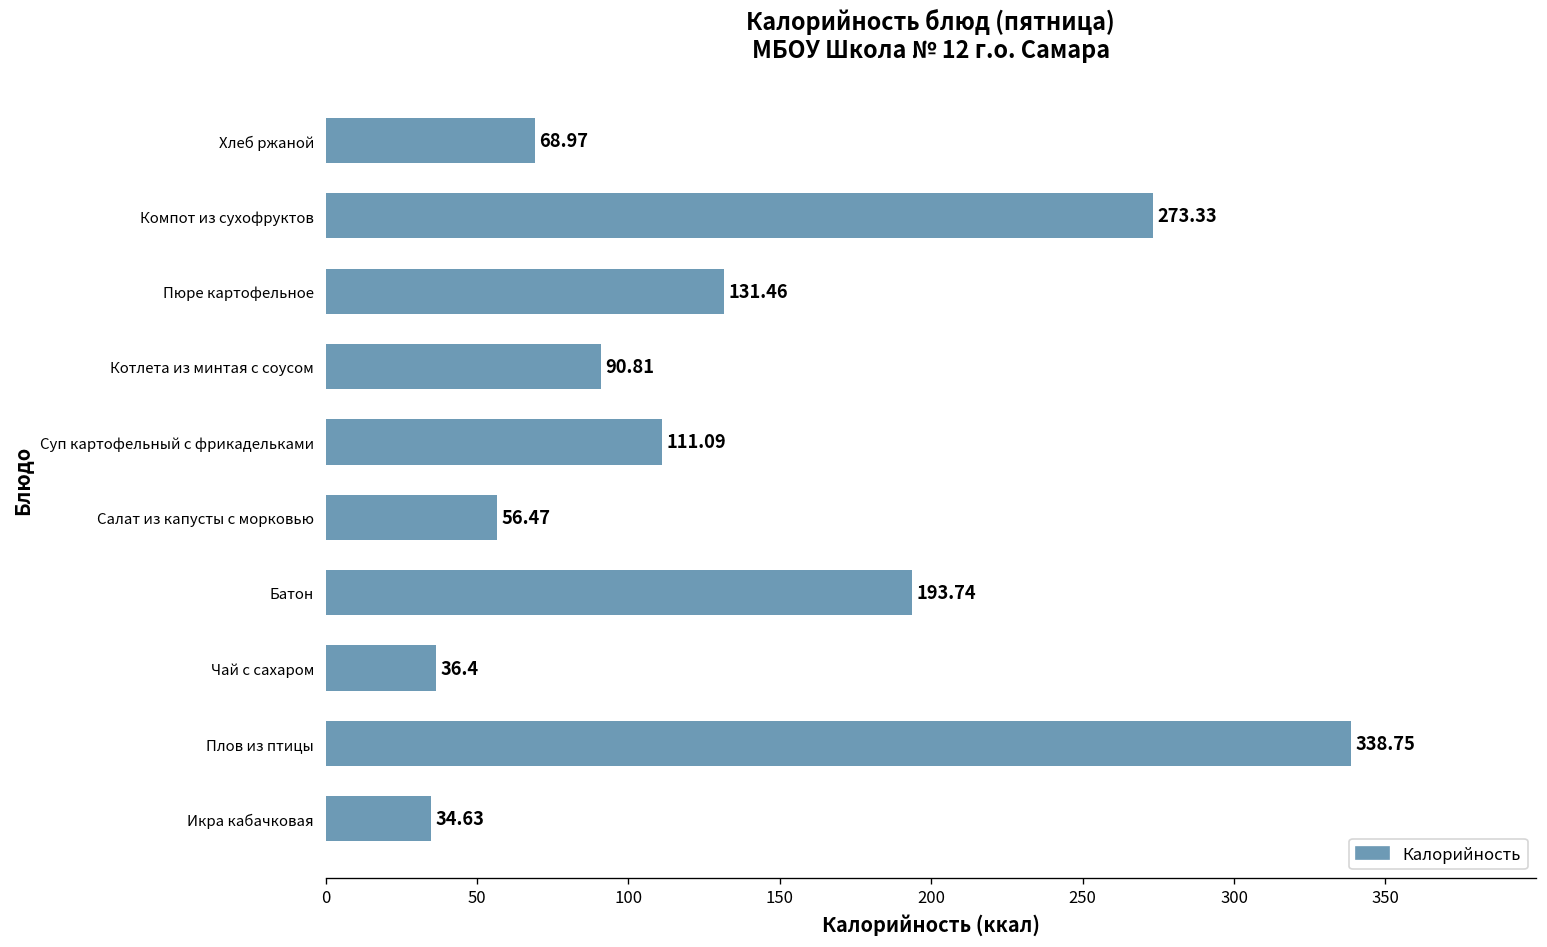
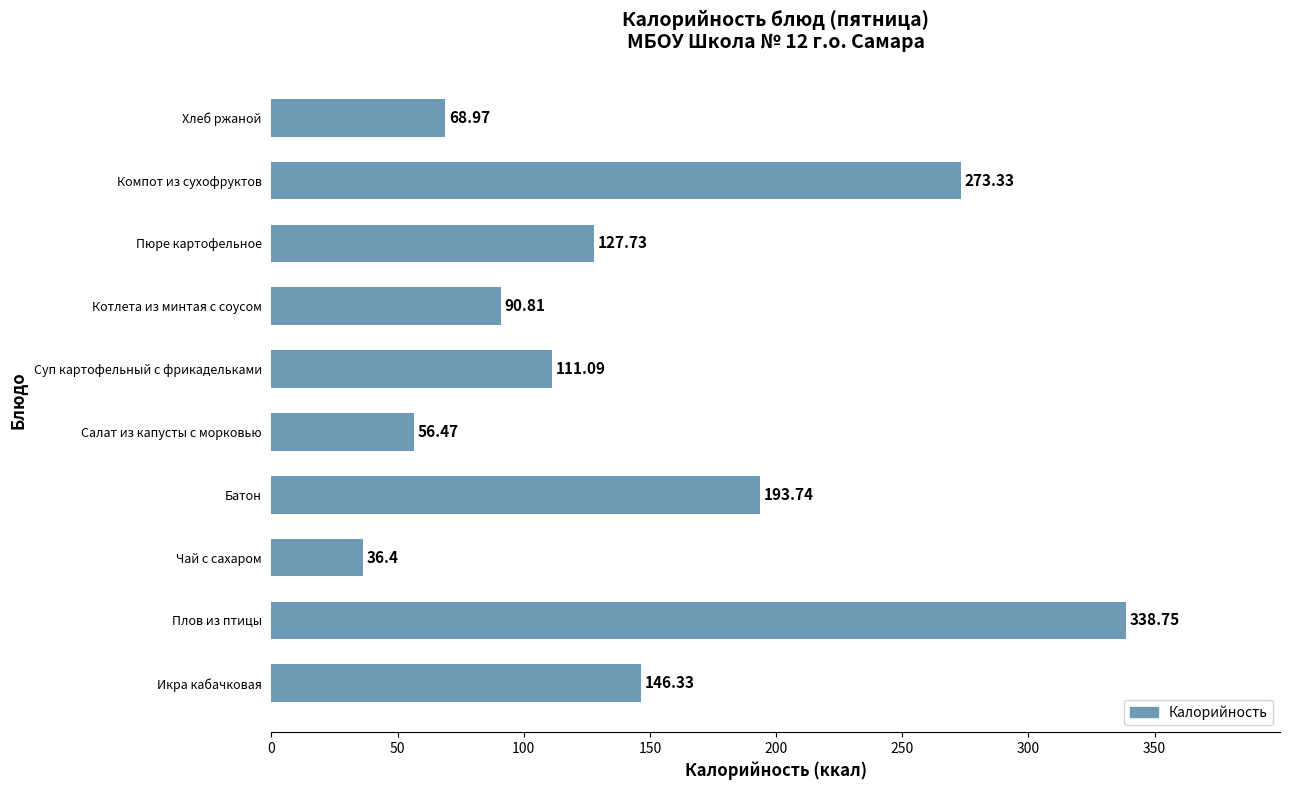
Пюре картофельное: 131.46 -> 127.73
Икра кабачковая: 34.63 -> 146.33
